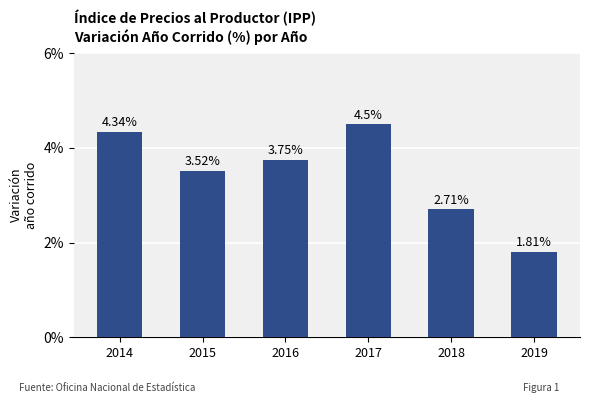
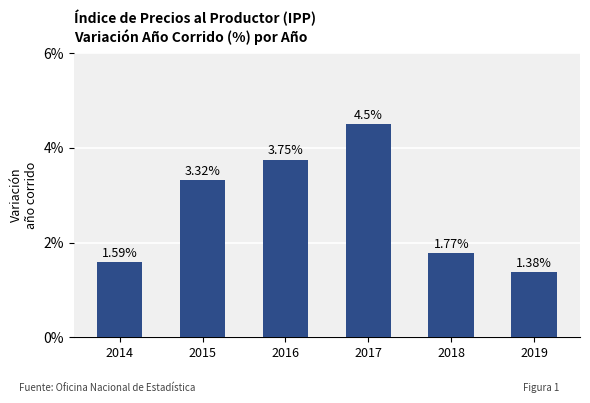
2014: 4.34% -> 1.59%
2015: 3.52% -> 3.32%
2018: 2.71% -> 1.77%
2019: 1.81% -> 1.38%
